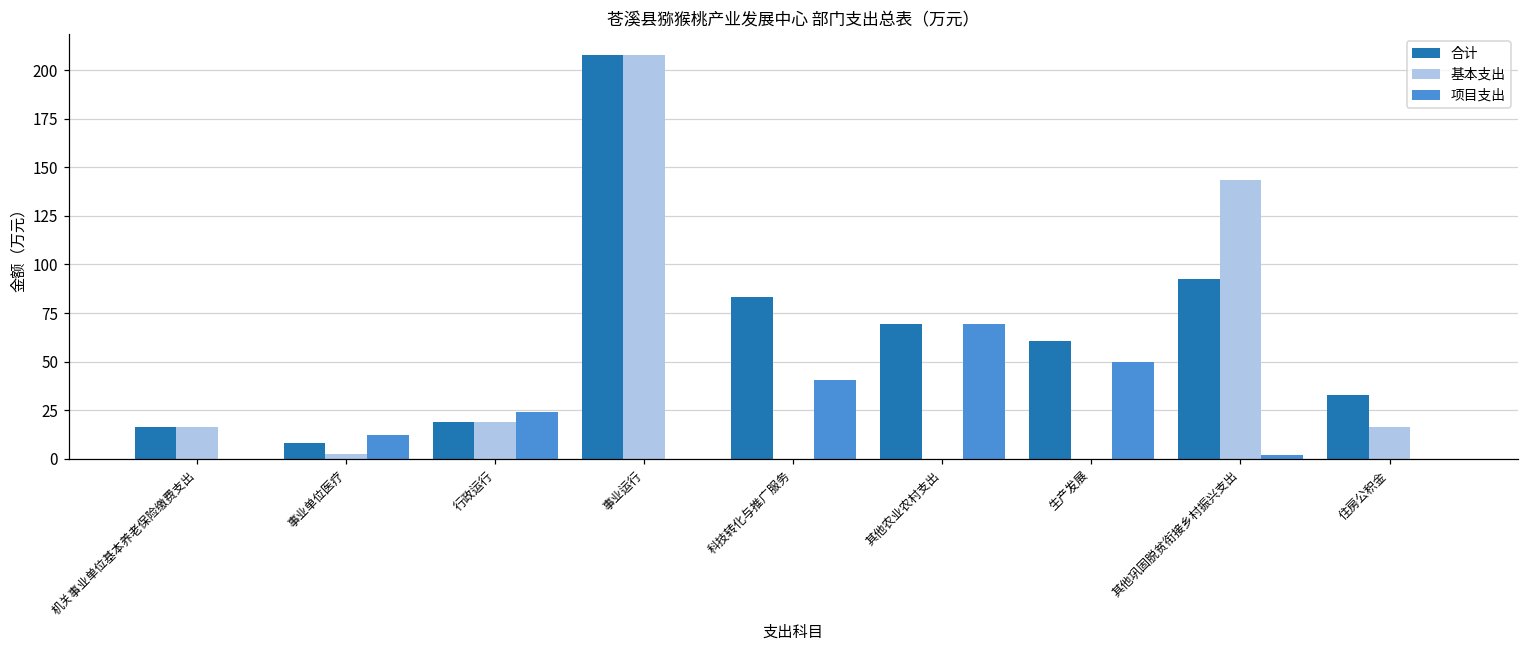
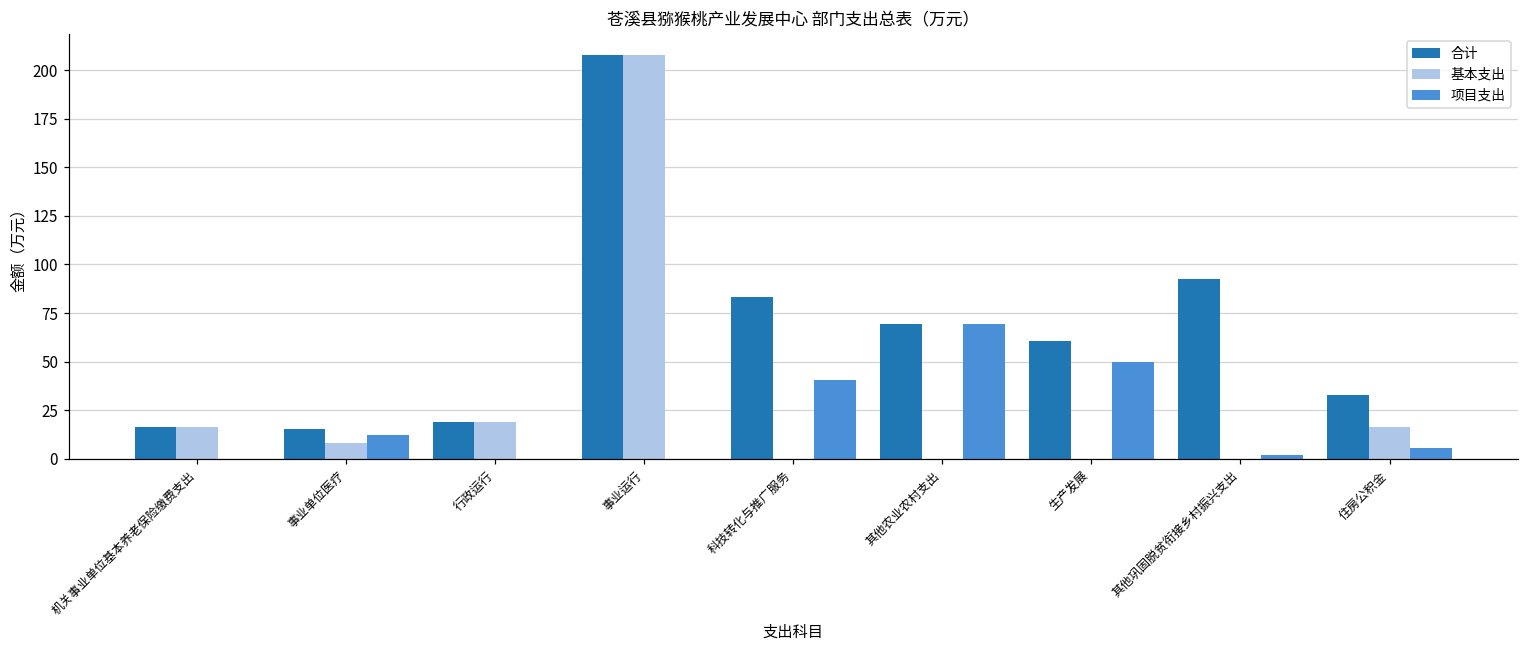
合计, 事业单位医疗: 8 -> 15
基本支出, 事业单位医疗: 3 -> 8
项目支出, 行政运行: 24 -> 0
基本支出, 其他巩固脱贫衔接乡村振兴支出: 143 -> 0
项目支出, 住房公积金: 0 -> 6
